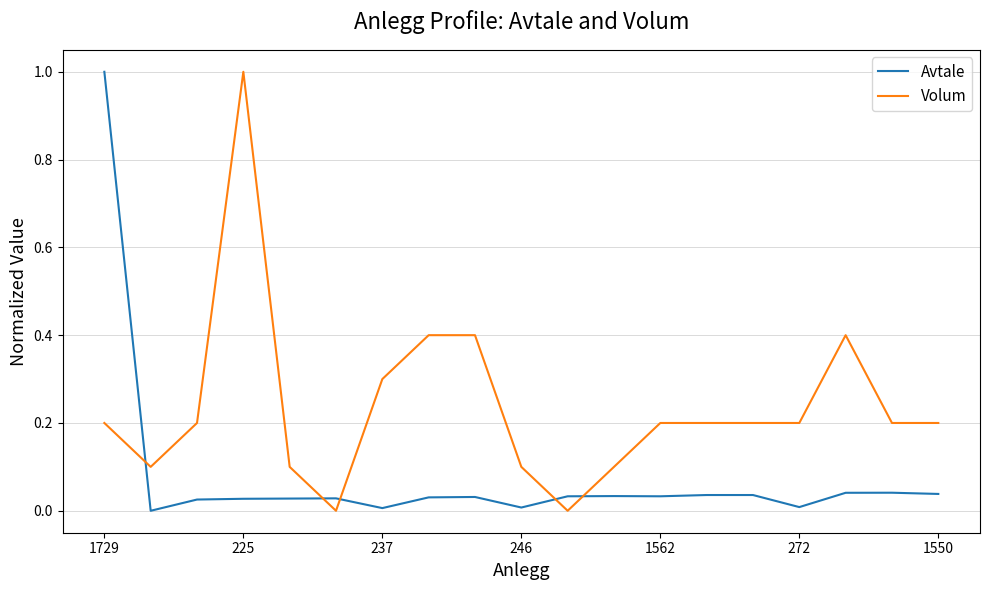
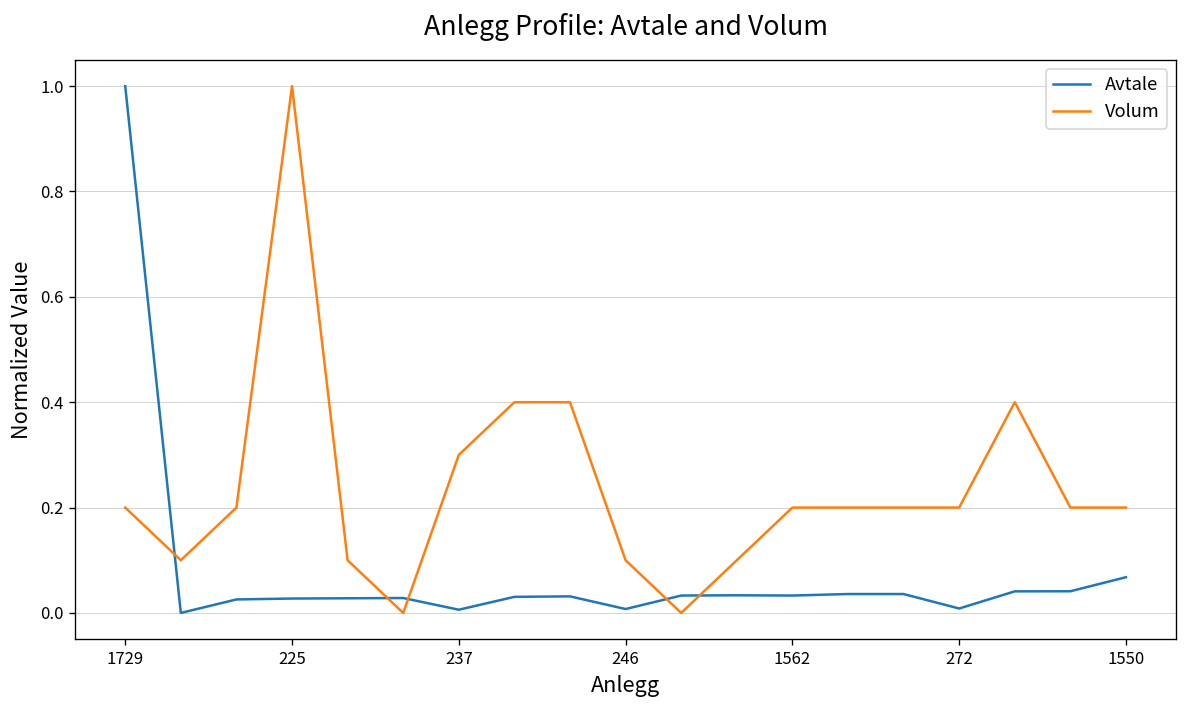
Avtale, 1550: 0.04 -> 0.07
